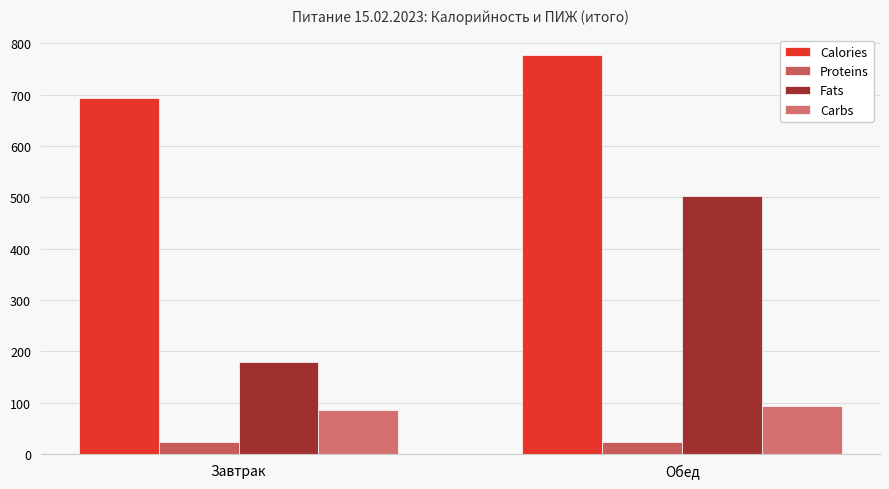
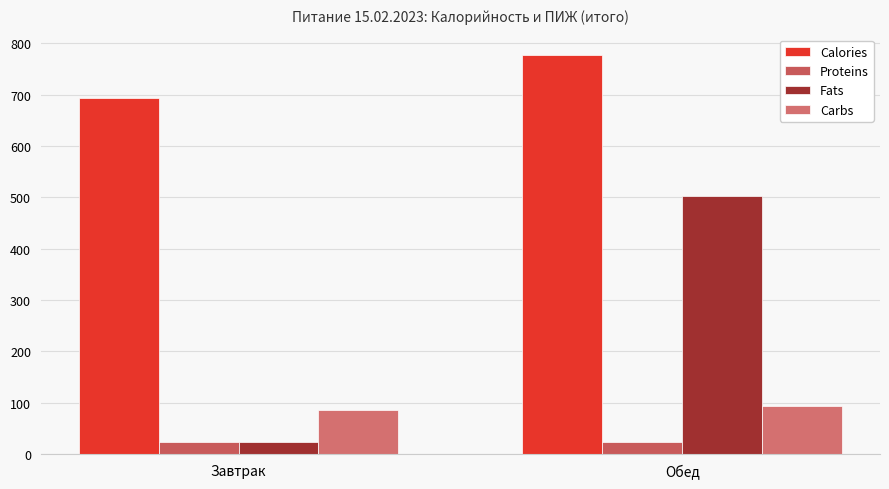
Fats, Завтрак: 180 -> 20
